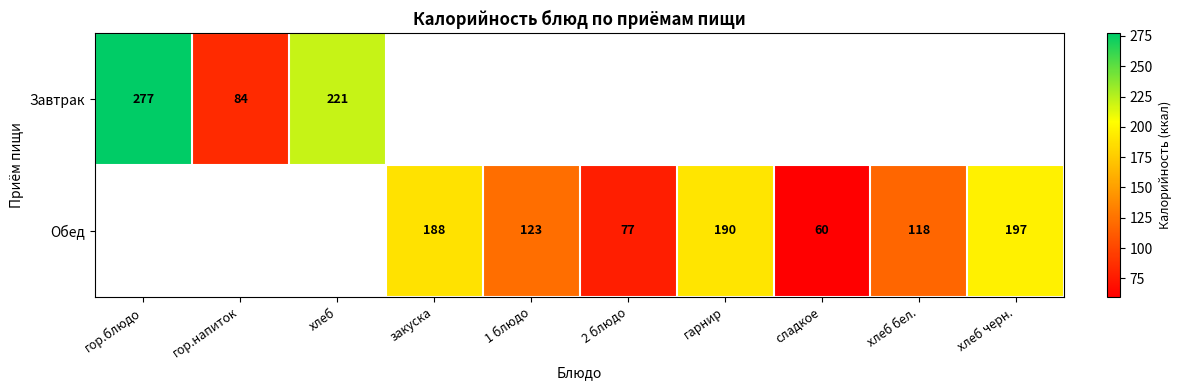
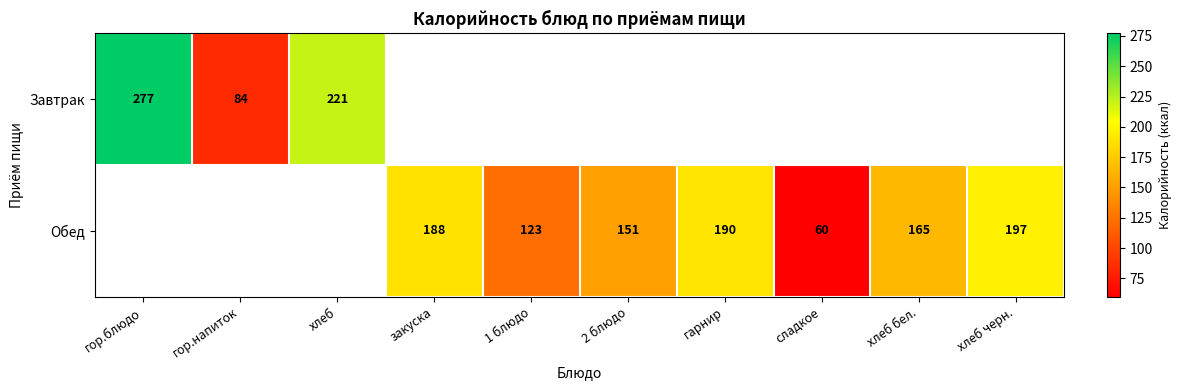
Обед, 2 блюдо: 77 -> 151
Обед, хлеб бел.: 118 -> 165
